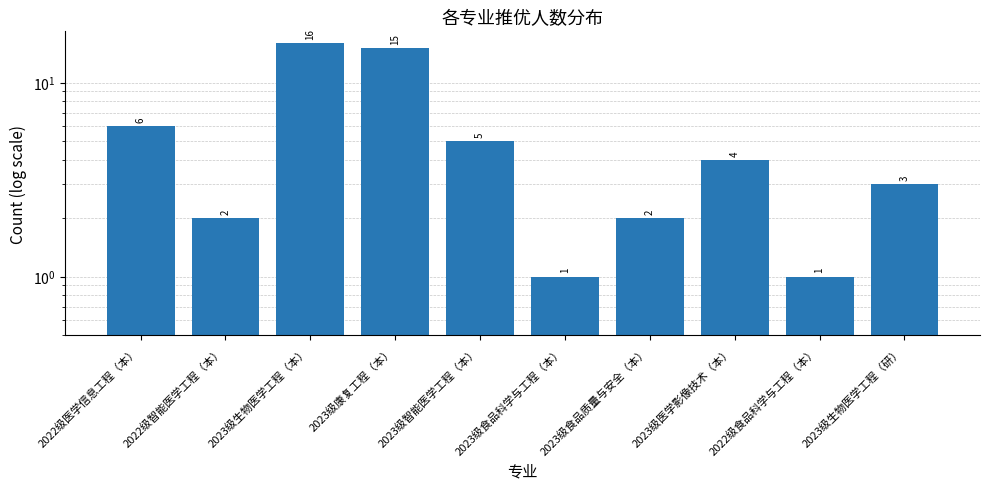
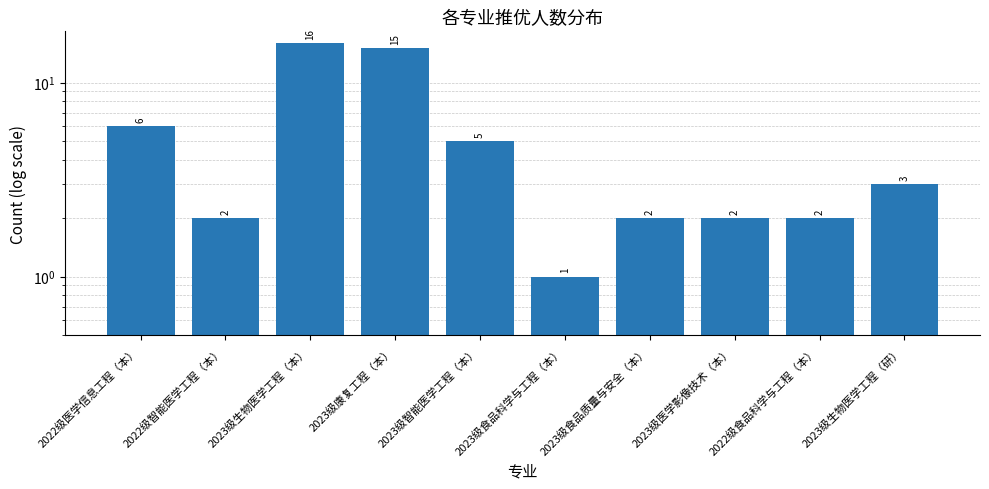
2023级医学影像技术（本）: 4 -> 2
2022级食品科学与工程（本）: 1 -> 2
